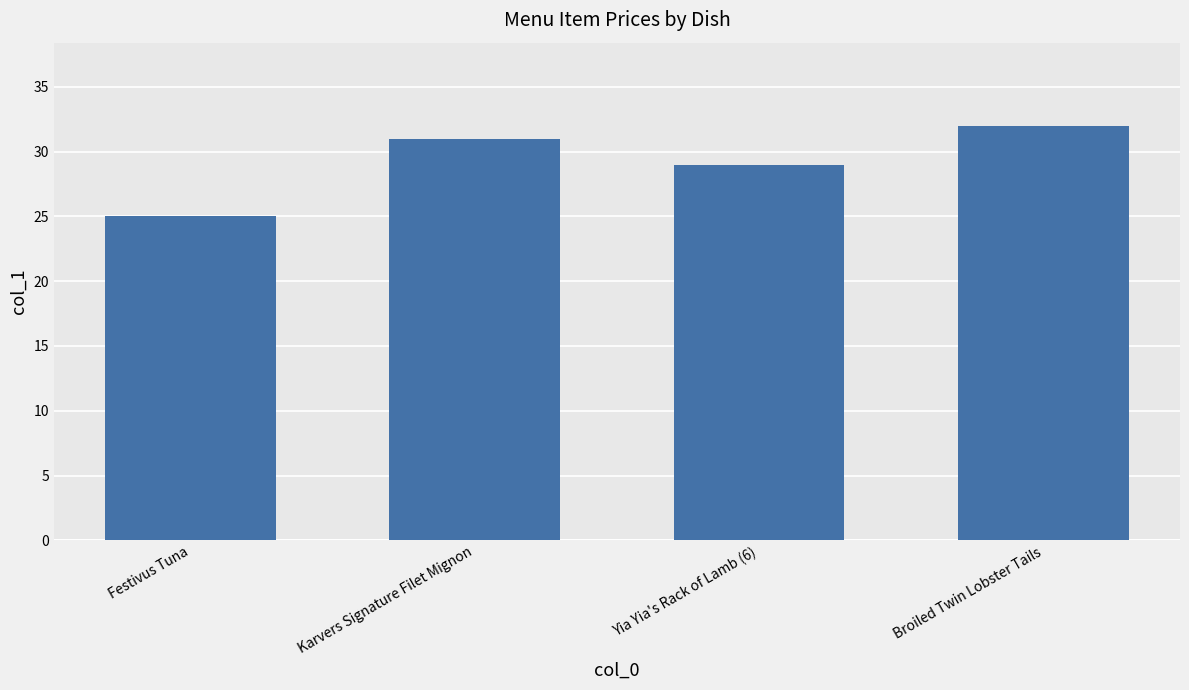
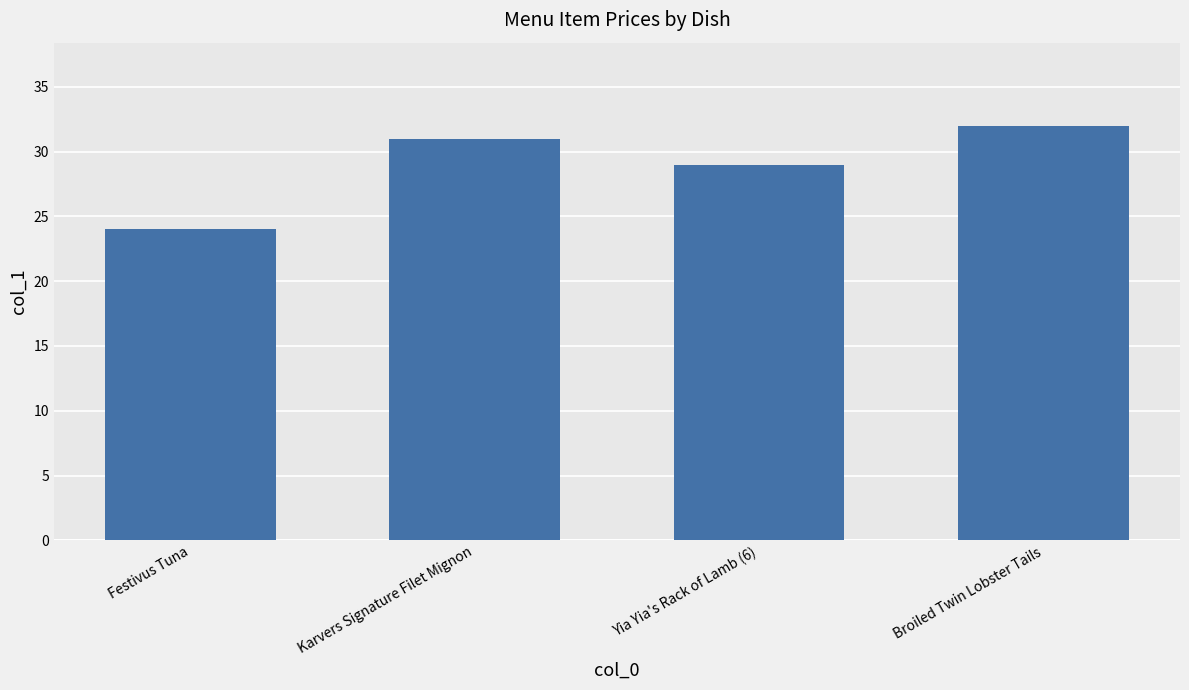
Festivus Tuna: 25 -> 24
